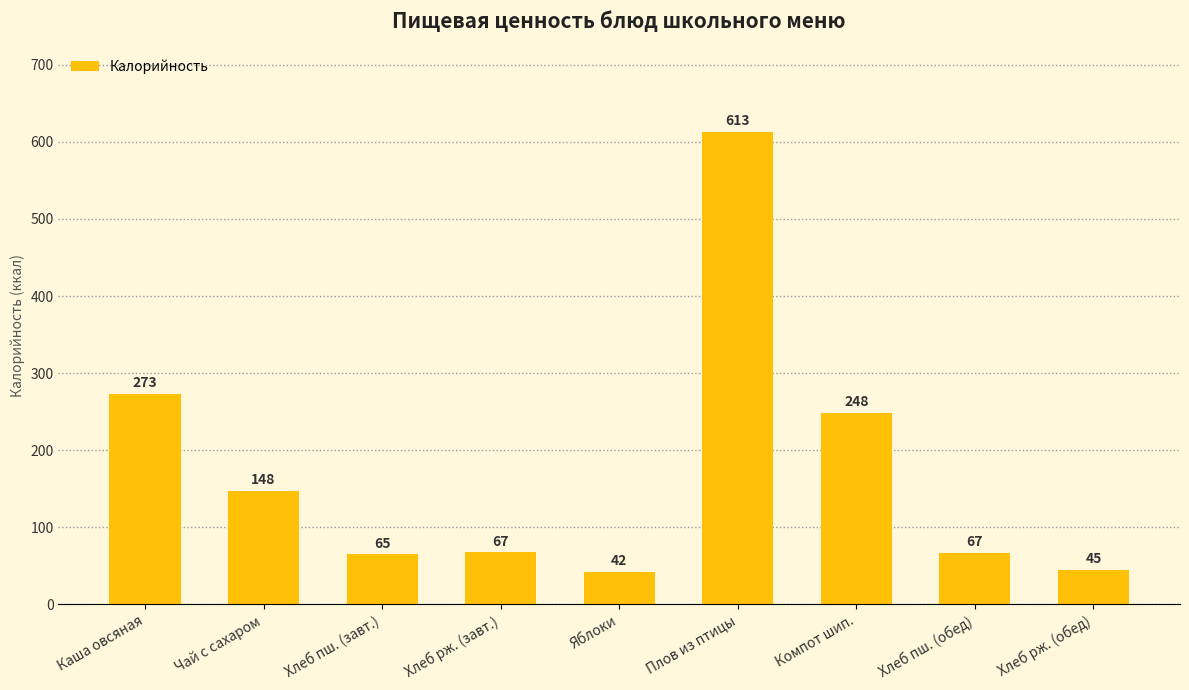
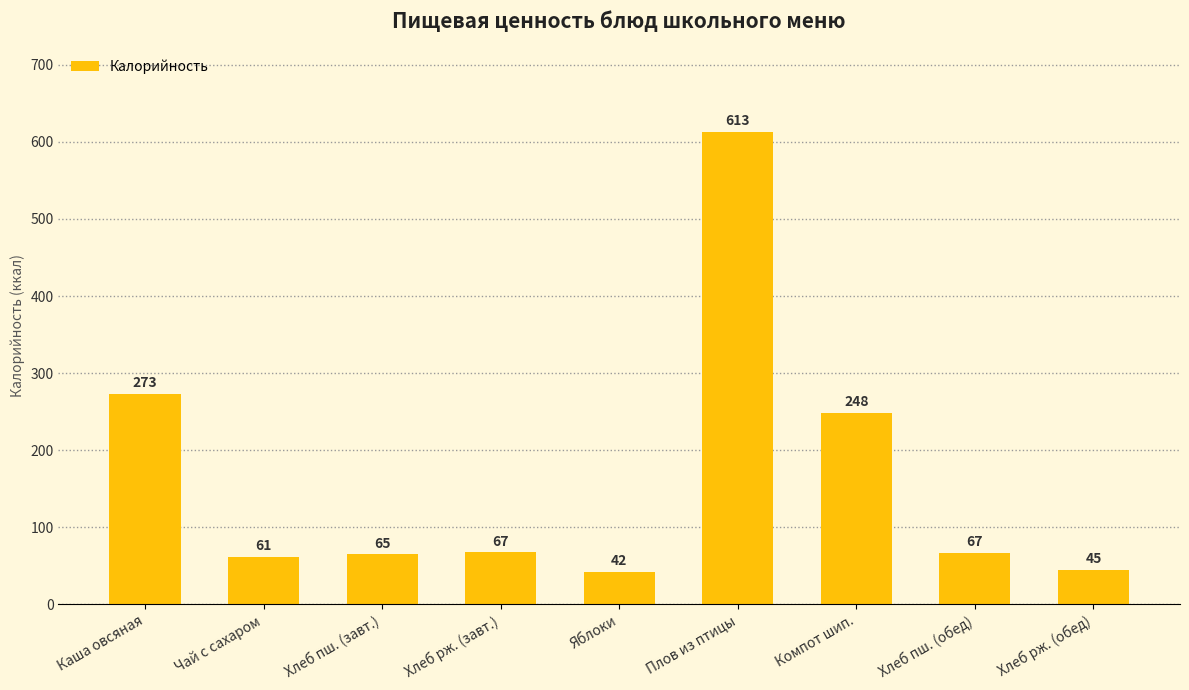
Чай с сахаром: 148 -> 61
